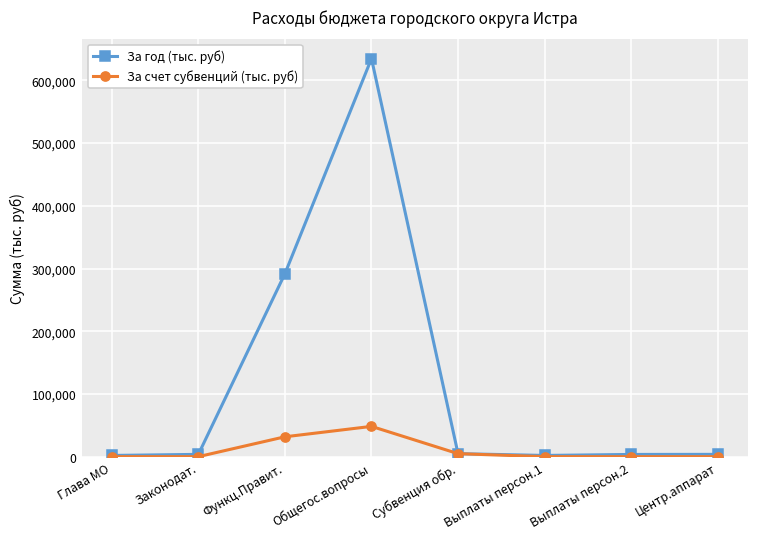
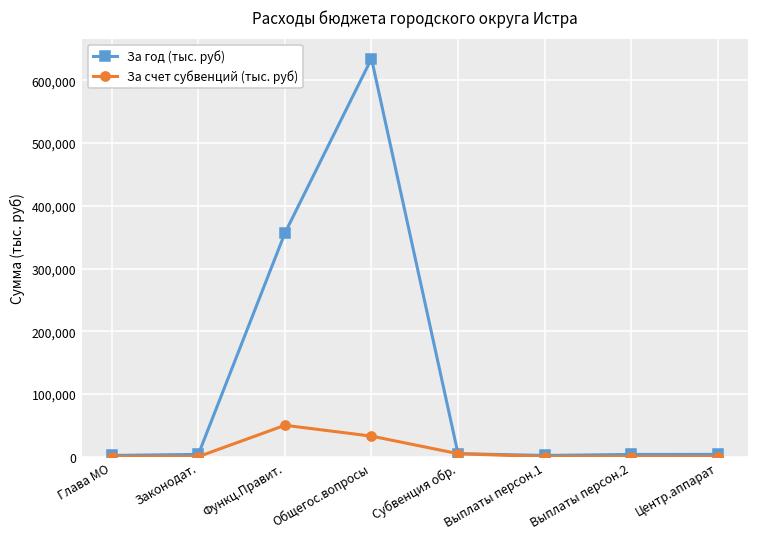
За год (тыс. руб), Функц.Правит.: 290,000 -> 360,000
За счет субвенций (тыс. руб), Функц.Правит.: 30,000 -> 50,000
За счет субвенций (тыс. руб), Общегос.вопросы: 50,000 -> 30,000
